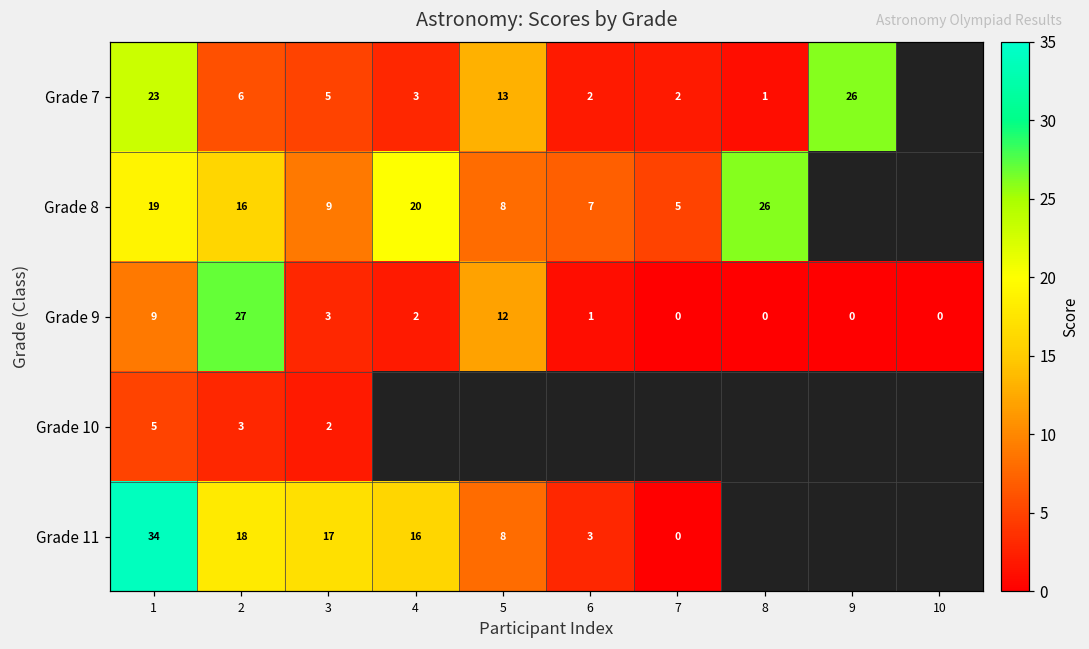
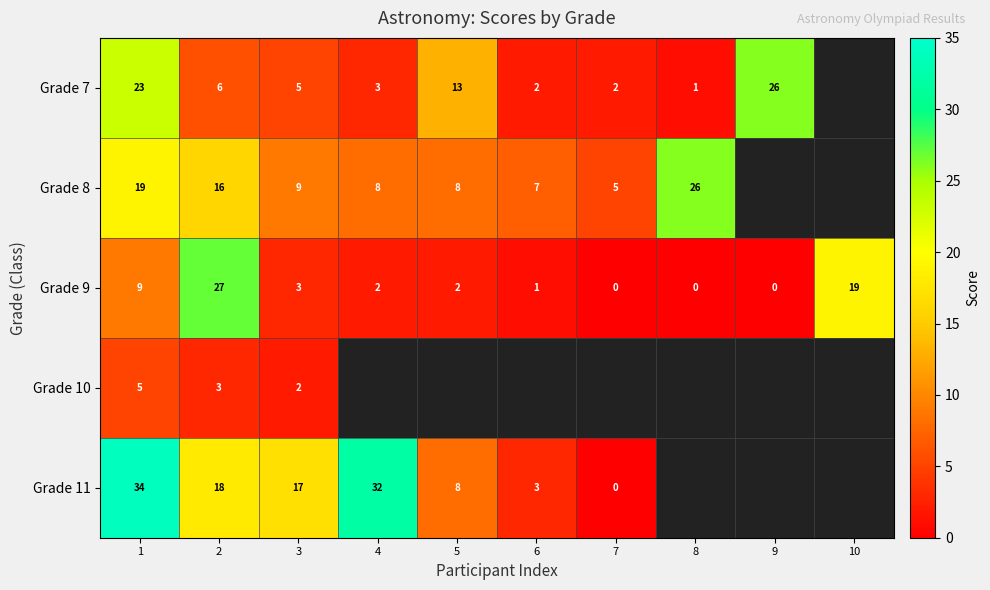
Grade 8, 4: 20 -> 8
Grade 9, 5: 12 -> 2
Grade 9, 10: 0 -> 19
Grade 11, 4: 16 -> 32
